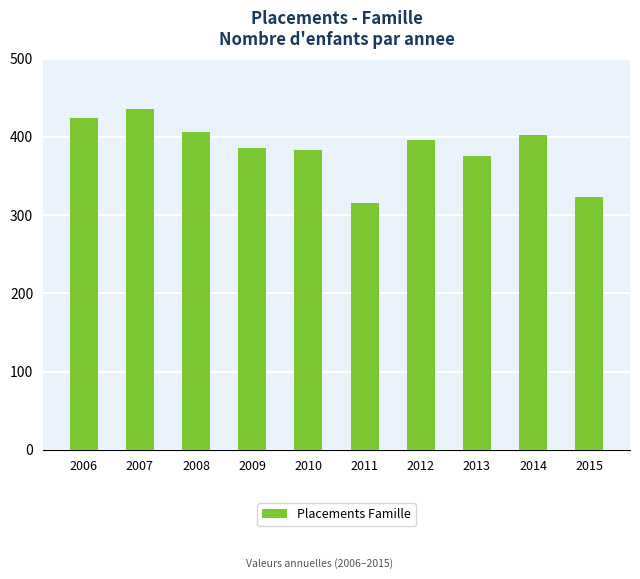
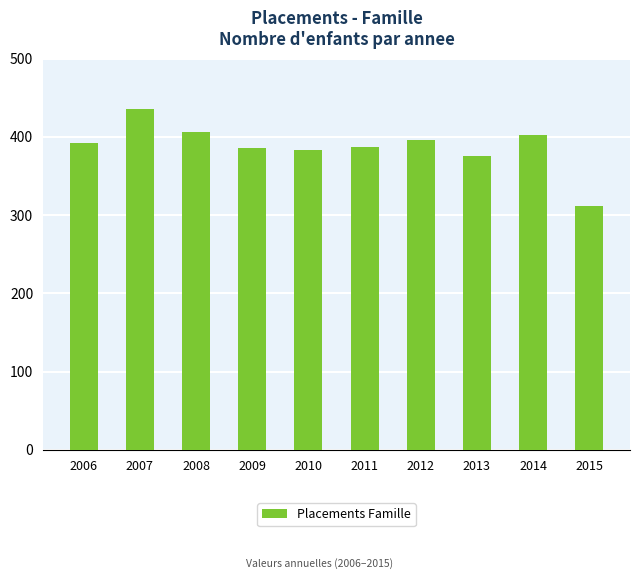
2006: 420 -> 390
2011: 320 -> 390
2015: 320 -> 310
